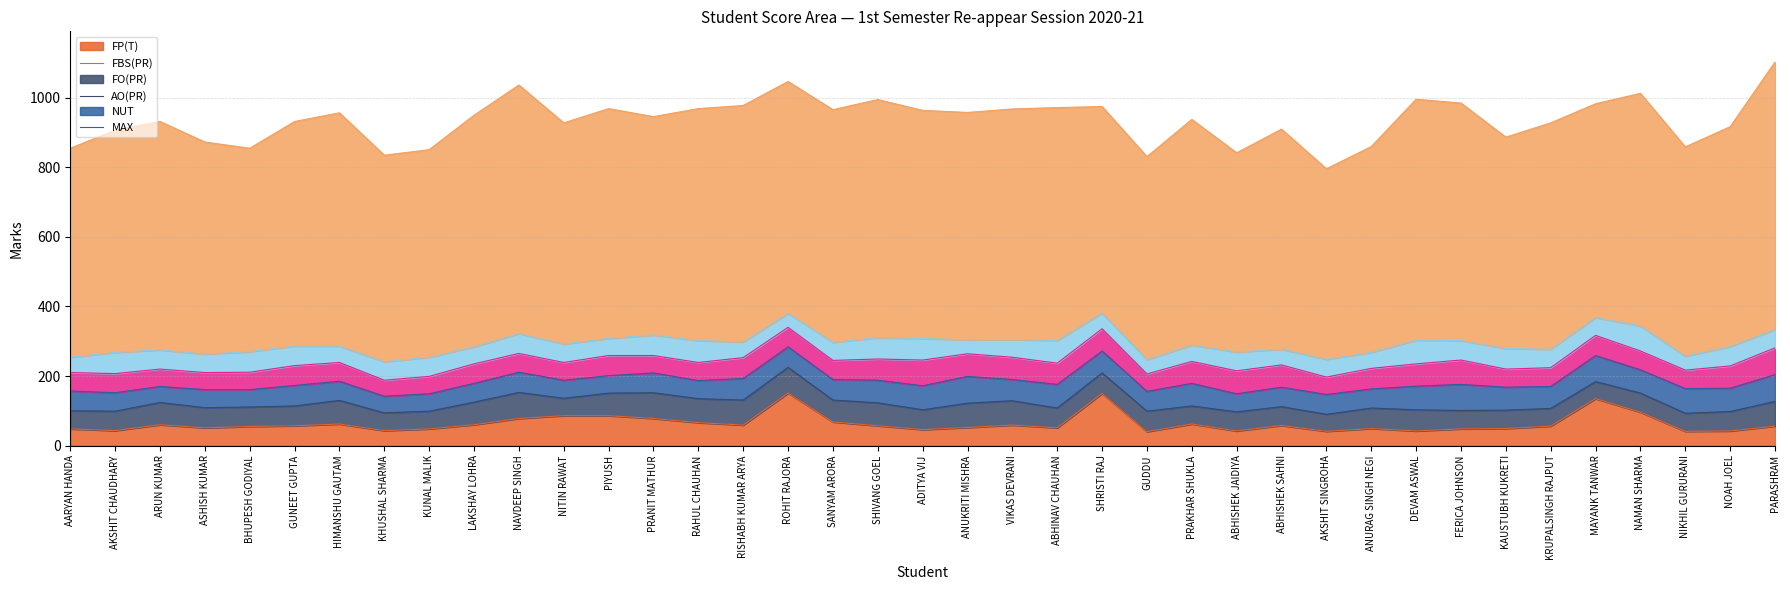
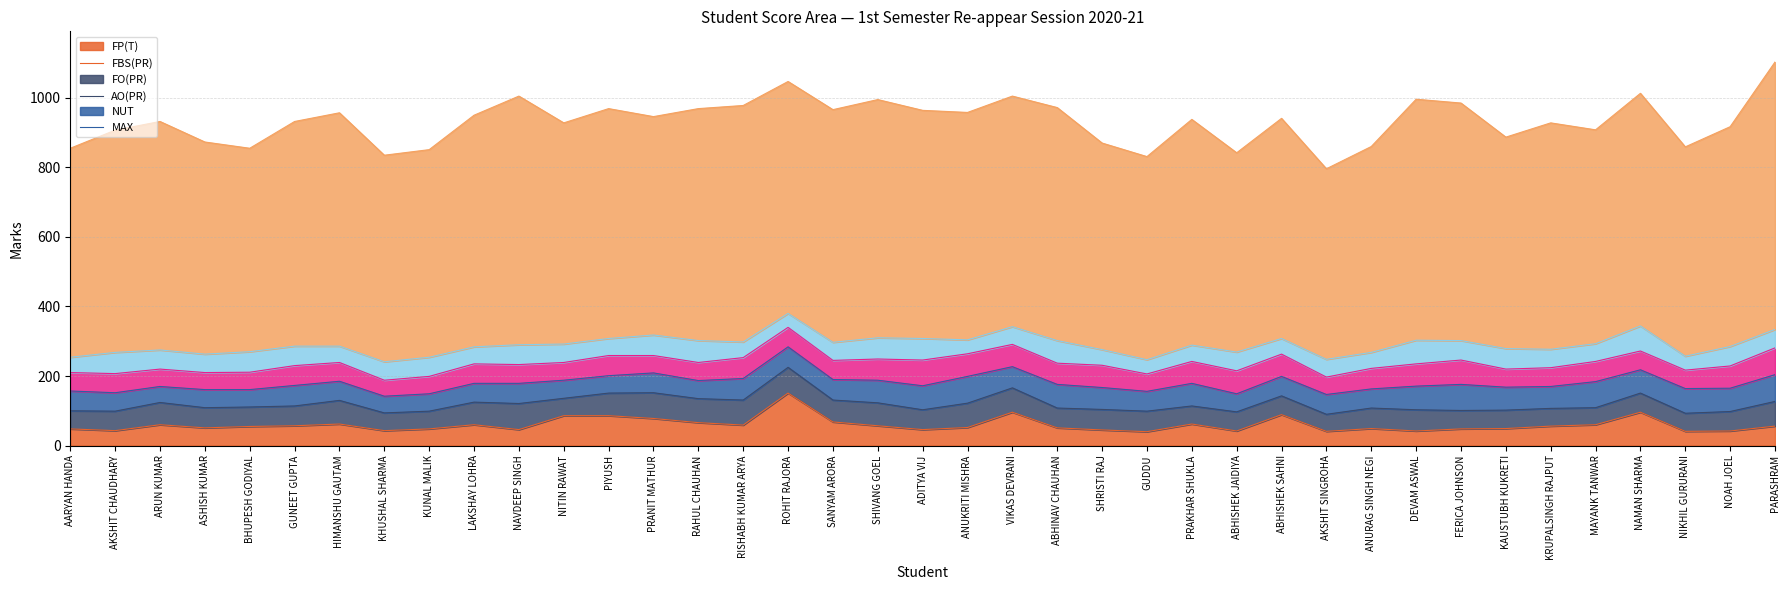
FP(T), NAVDEEP SINGH: 80 -> 50
FP(T), VIKAS DEVRANI: 60 -> 100
FP(T), SHRISTI RAJ: 150 -> 50
FP(T), ABHISHEK SAHNI: 60 -> 90
FP(T), MAYANK TANWAR: 140 -> 60
